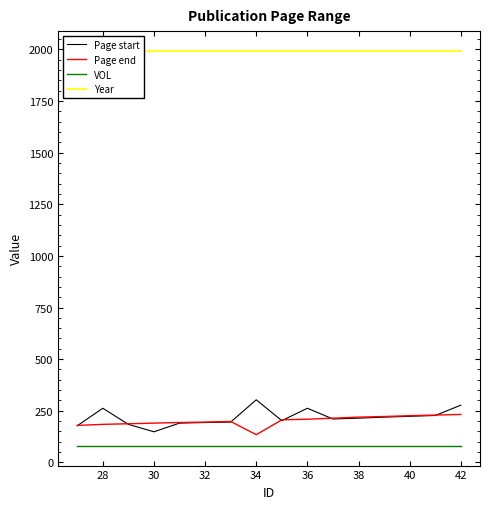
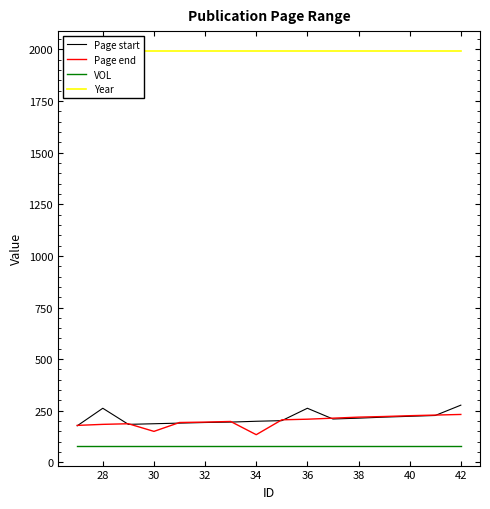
Page start, 30: 150 -> 190
Page end, 30: 190 -> 150
Page start, 34: 300 -> 200
